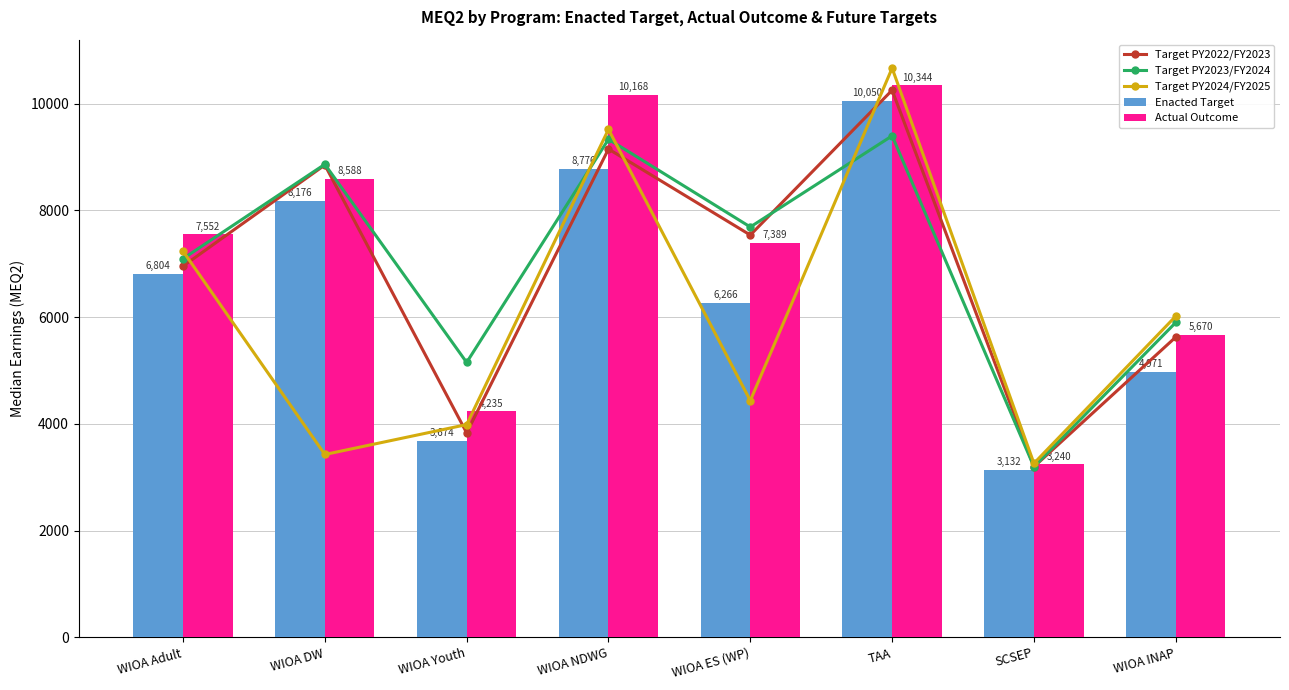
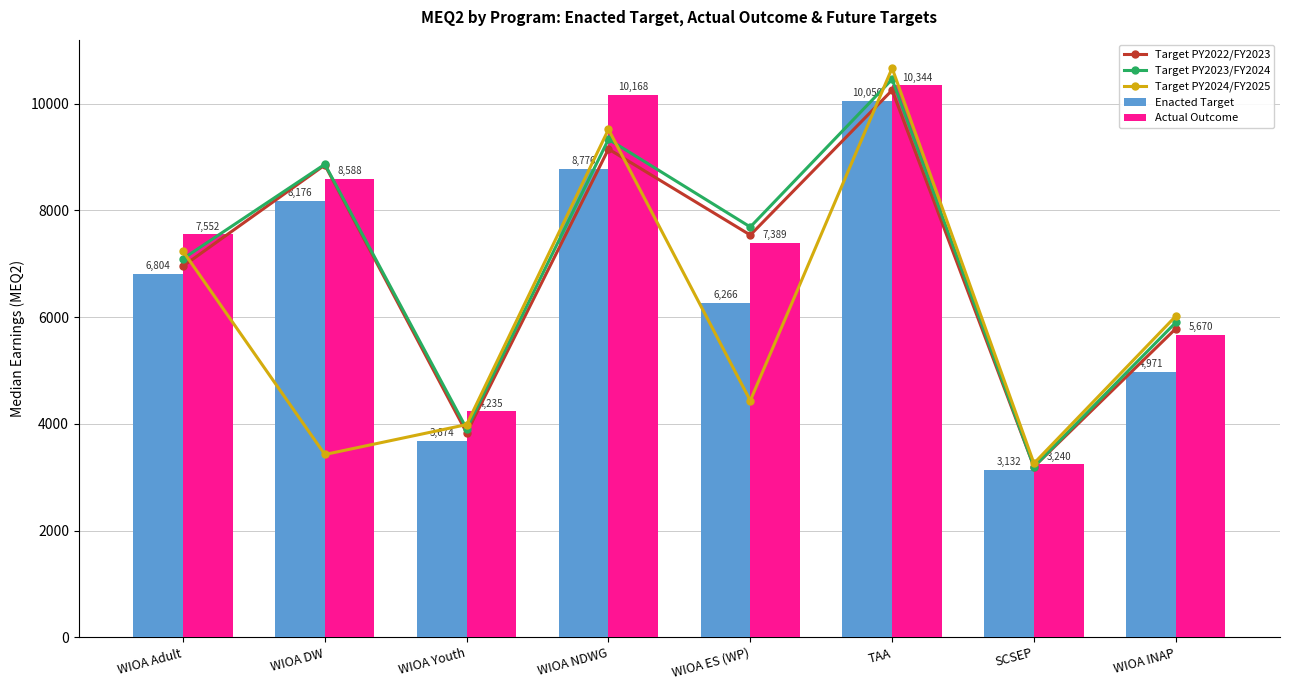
Target PY2023/FY2024, WIOA Youth: 5100 -> 3900
Target PY2023/FY2024, TAA: 9400 -> 10500
Target PY2022/FY2023, WIOA INAP: 5600 -> 5800
